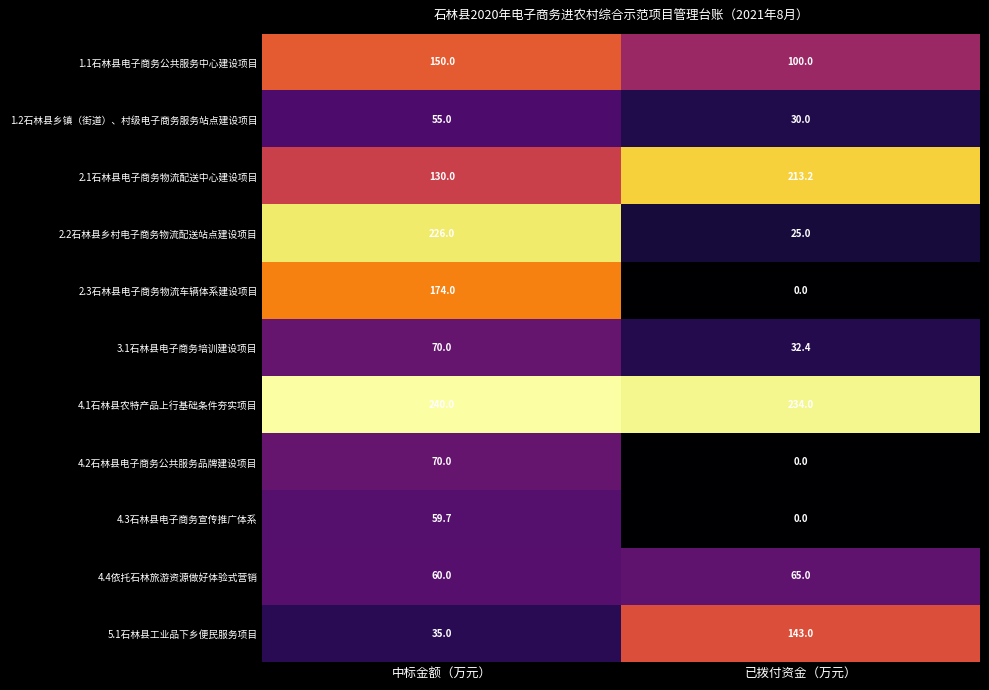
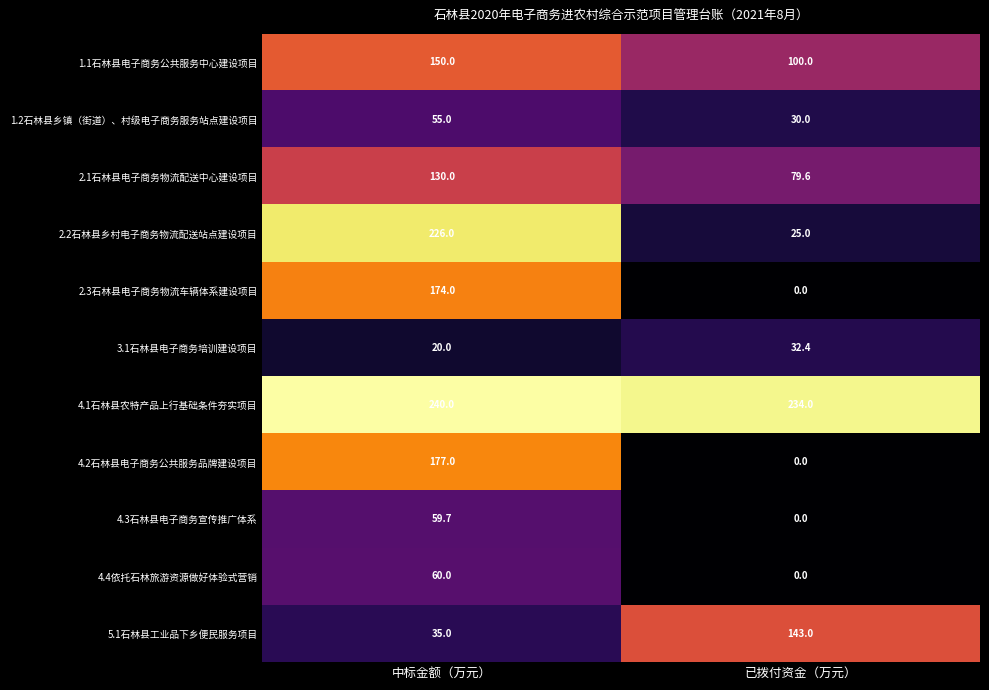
2.1石林县电子商务物流配送中心建设项目, 已拨付资金（万元）: 213.2 -> 79.6
3.1石林县电子商务培训建设项目, 中标金额（万元）: 70.0 -> 20.0
4.2石林县电子商务公共服务品牌建设项目, 中标金额（万元）: 70.0 -> 177.0
4.4依托石林旅游资源做好体验式营销, 已拨付资金（万元）: 65.0 -> 0.0
